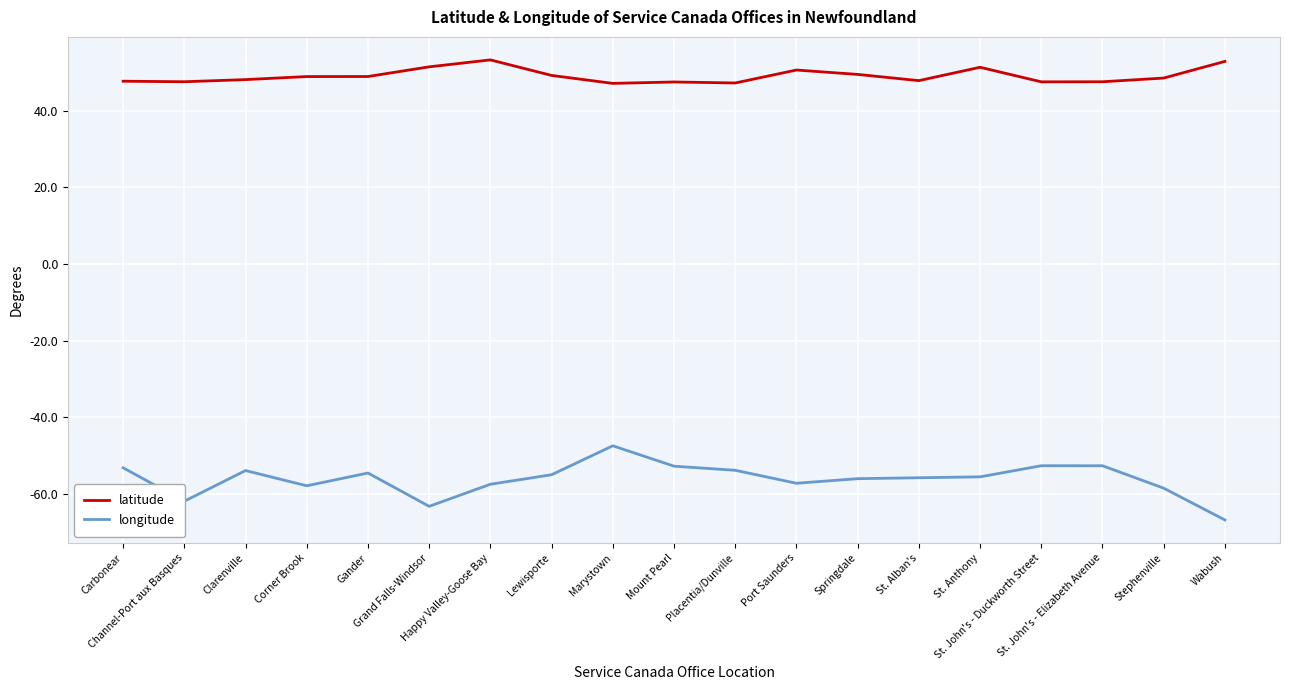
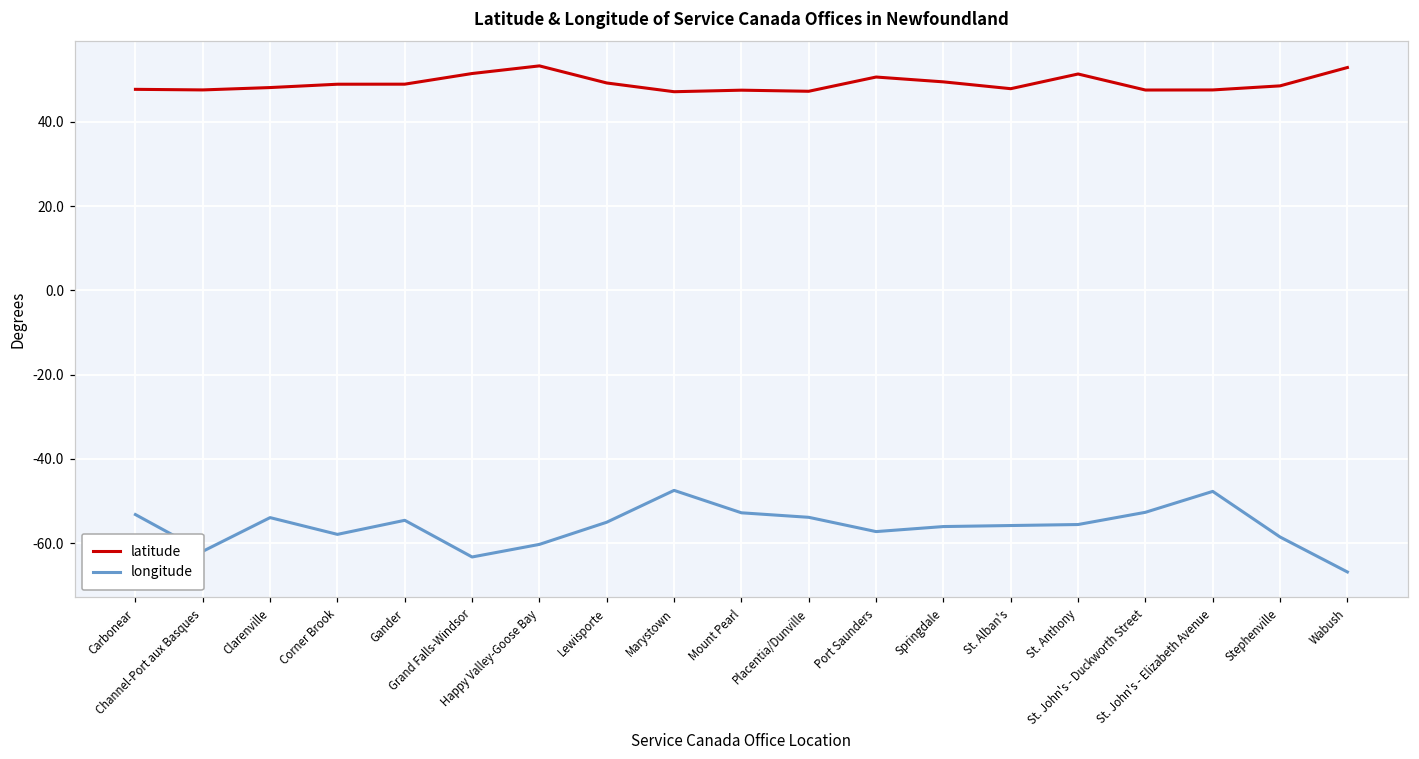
longitude, Happy Valley-Goose Bay: -58 -> -60
longitude, St. John's - Elizabeth Avenue: -53 -> -48
